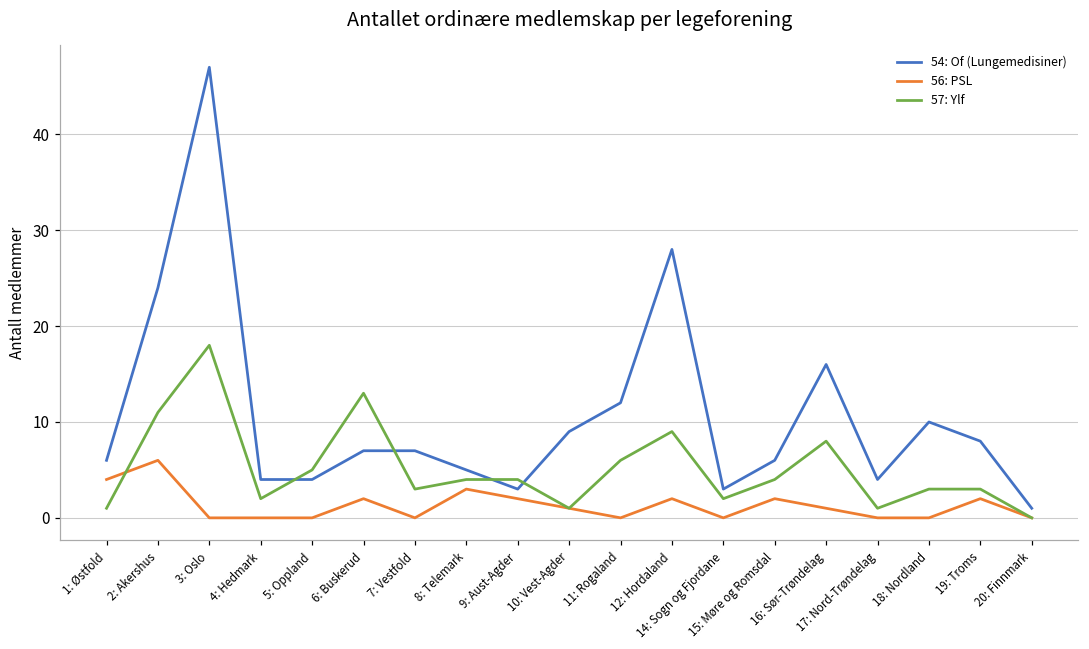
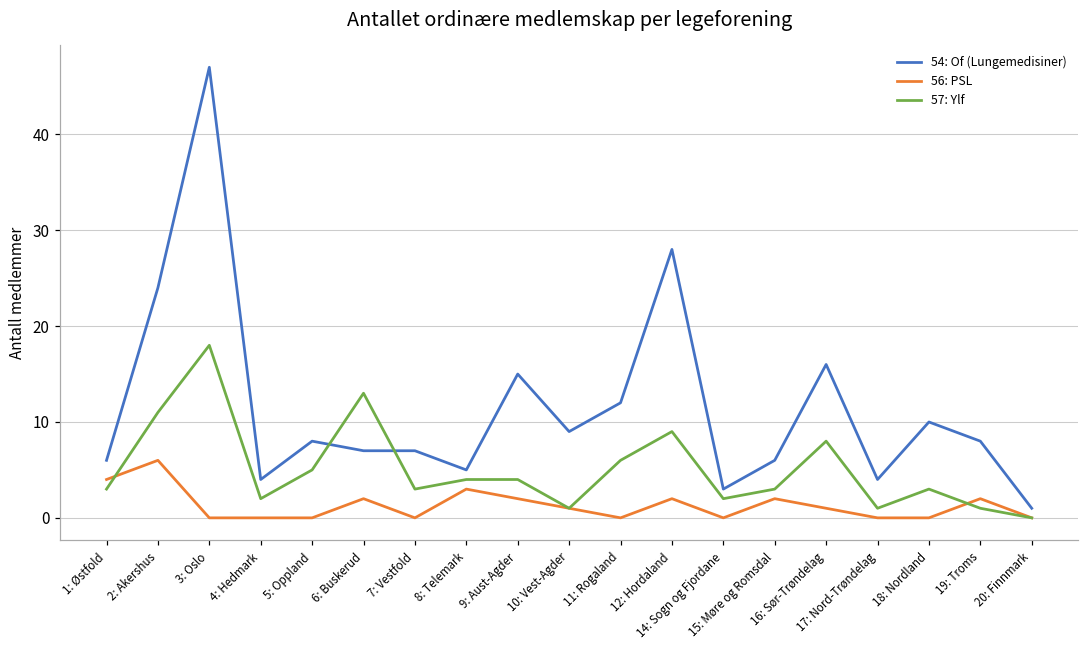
57: Ylf, 1: Østfold: 1 -> 3
54: Of (Lungemedisiner), 5: Oppland: 4 -> 8
54: Of (Lungemedisiner), 9: Aust-Agder: 3 -> 15
57: Ylf, 15: Møre og Romsdal: 4 -> 3
57: Ylf, 19: Troms: 3 -> 1
